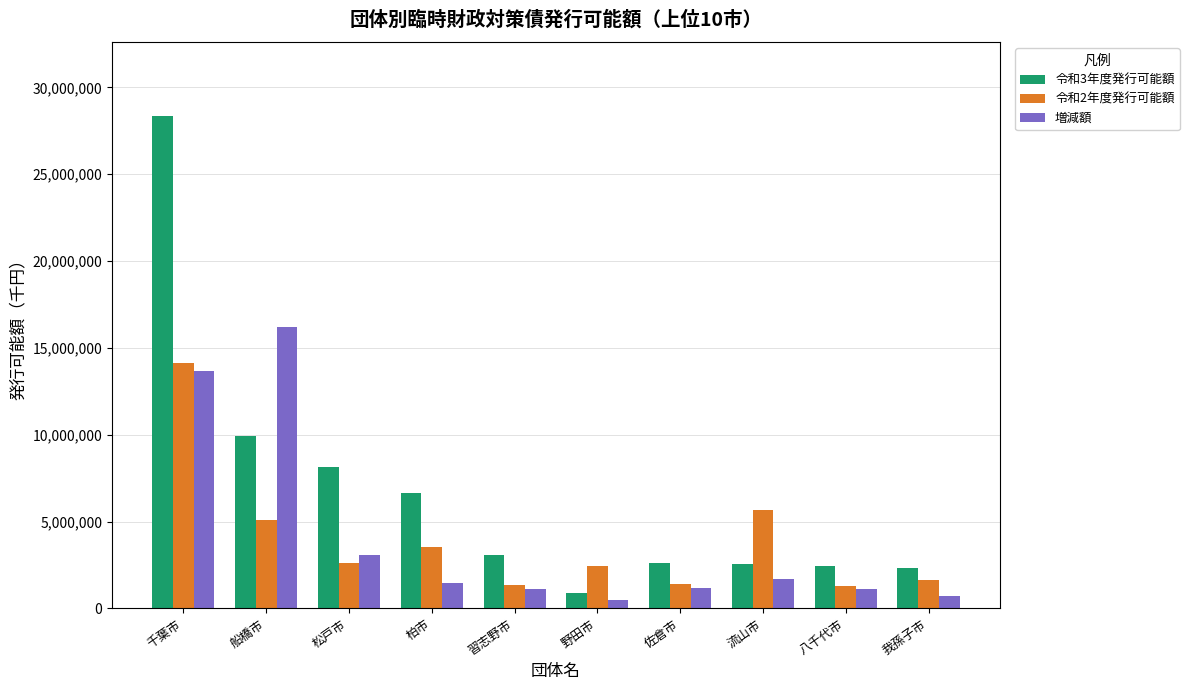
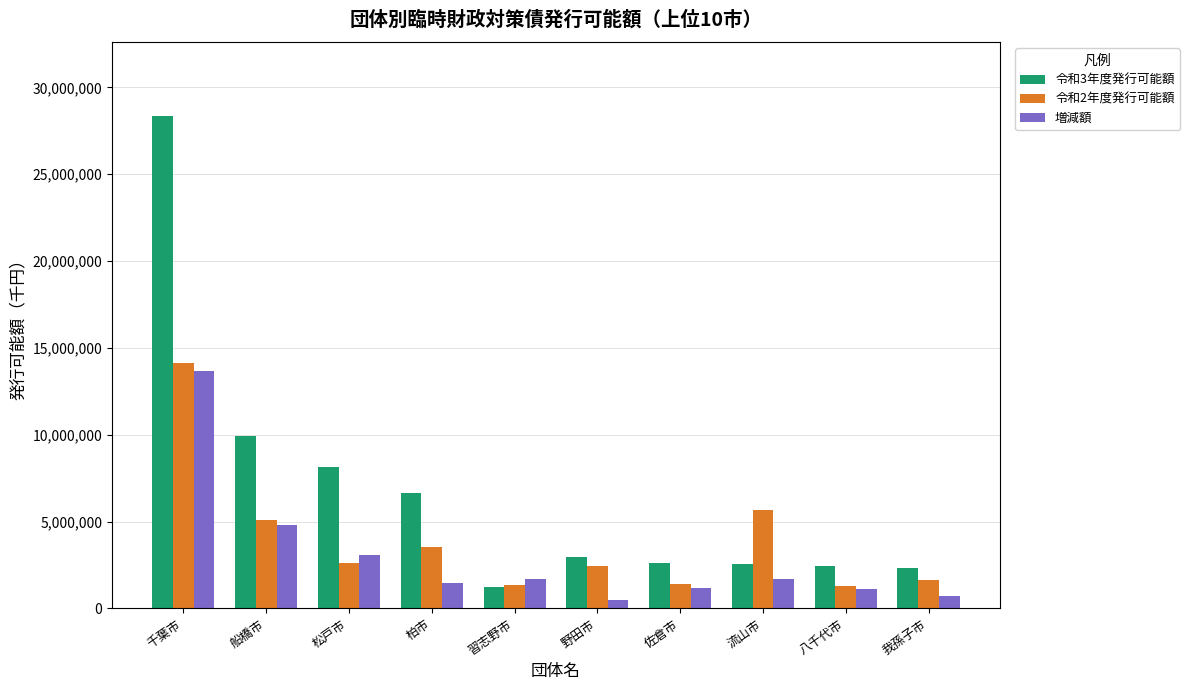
増減額, 船橋市: 16,200,000 -> 4,800,000
令和3年度発行可能額, 習志野市: 3,100,000 -> 1,200,000
増減額, 習志野市: 1,100,000 -> 1,700,000
令和3年度発行可能額, 野田市: 900,000 -> 2,900,000
